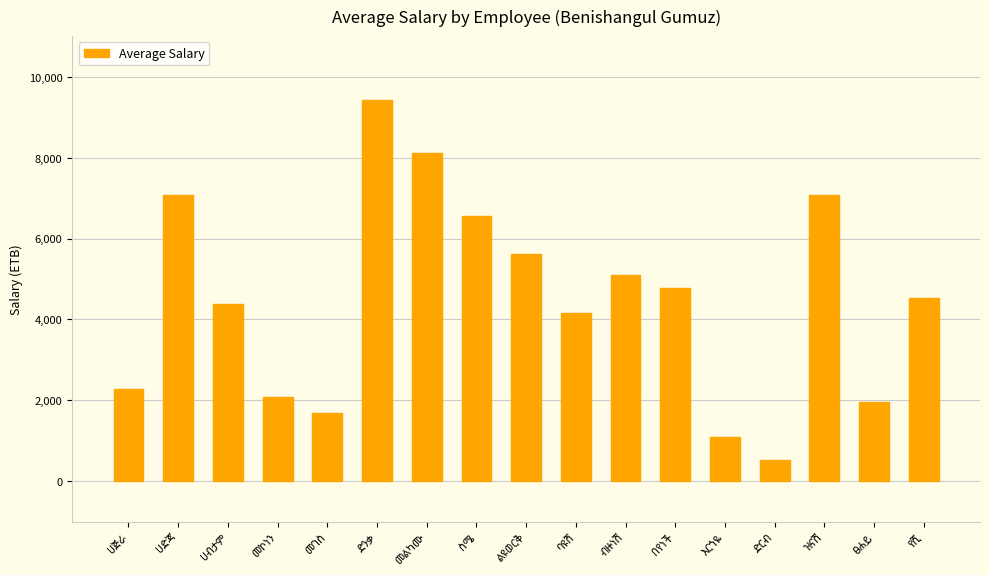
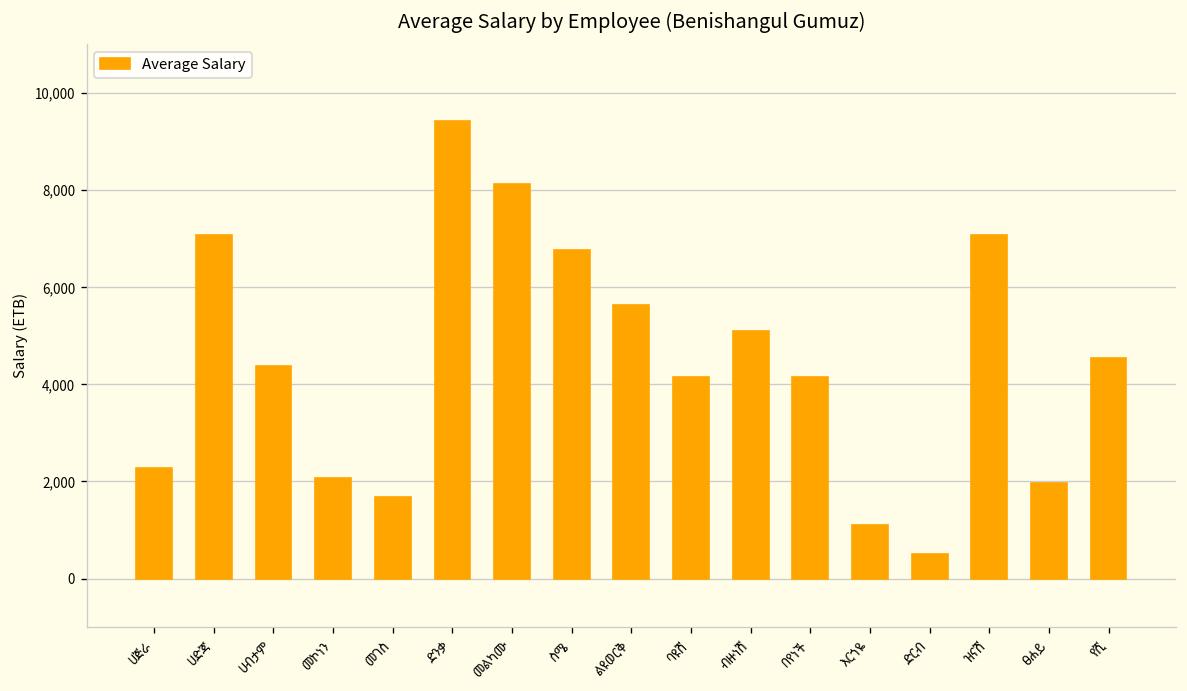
ስሜ: 6,600 -> 6,800
በየነች: 4,800 -> 4,200
